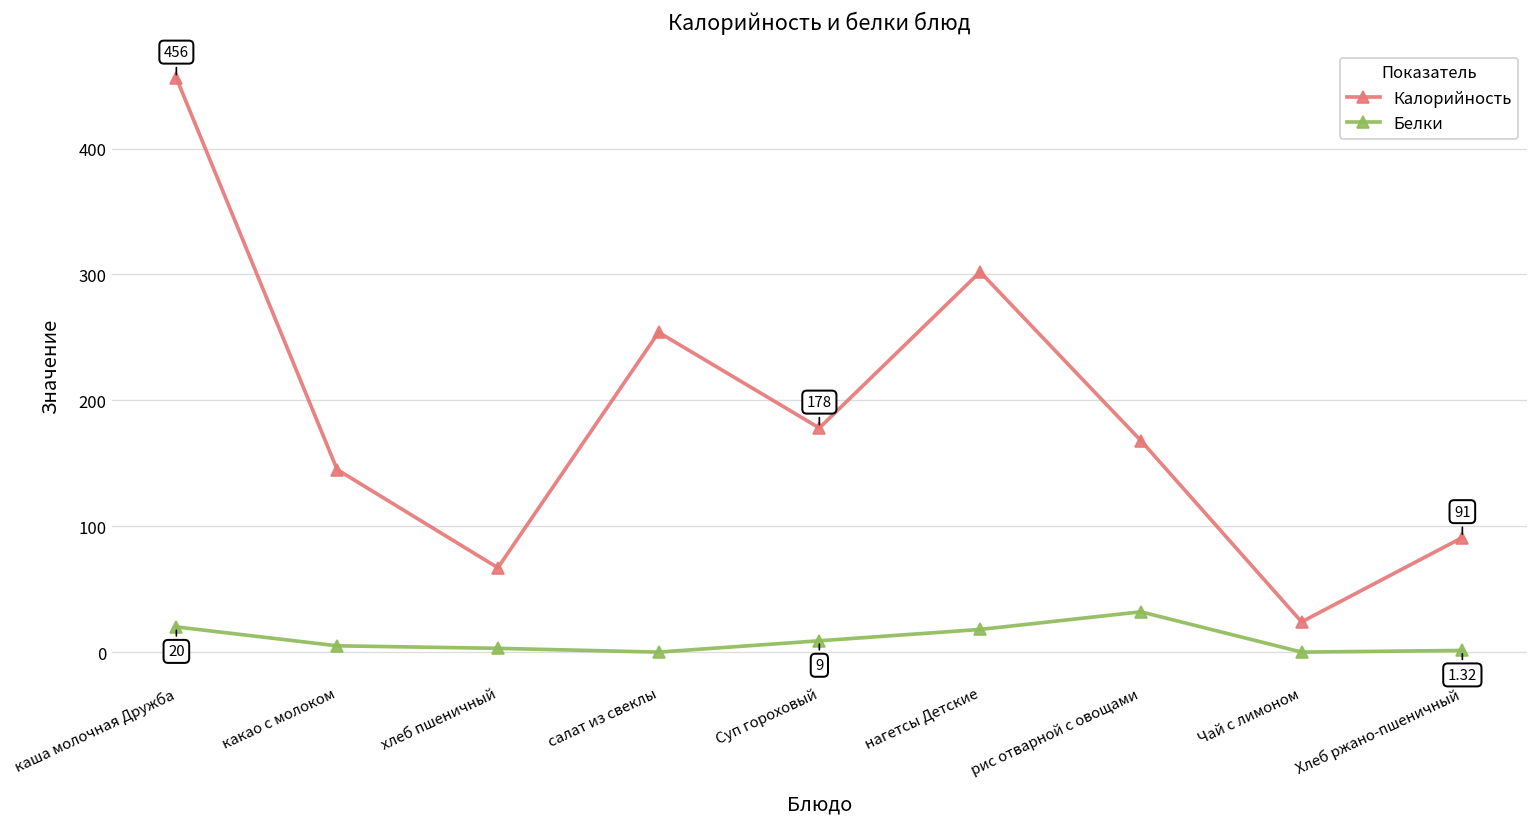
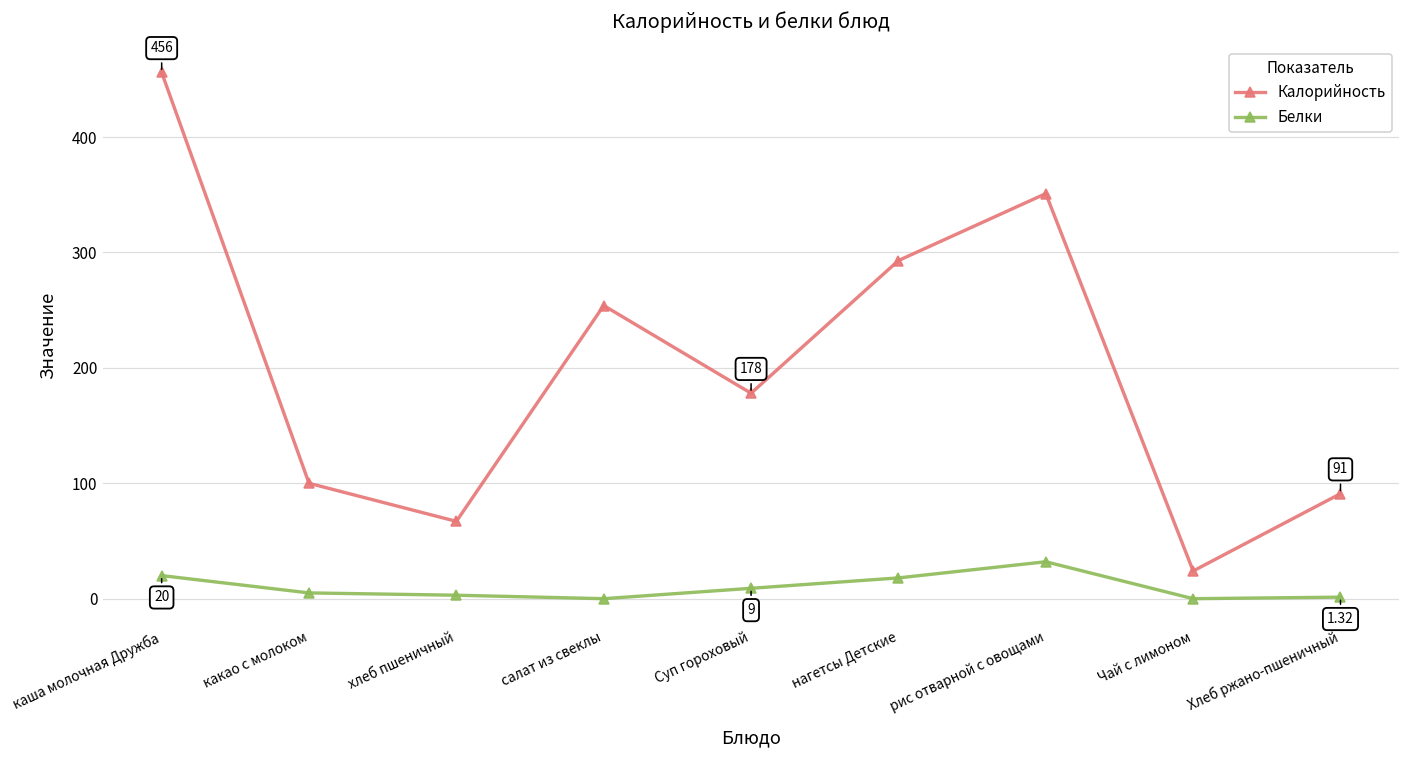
Калорийность, какао с молоком: 145 -> 100
Калорийность, нагетсы Детские: 302 -> 293
Калорийность, рис отварной с овощами: 168 -> 351
